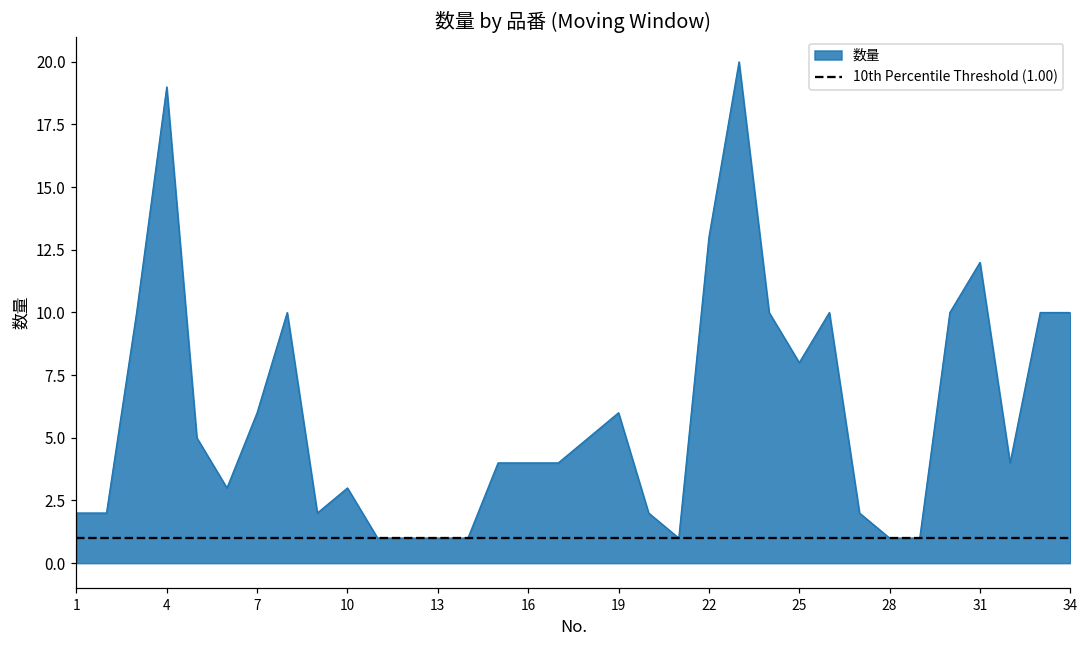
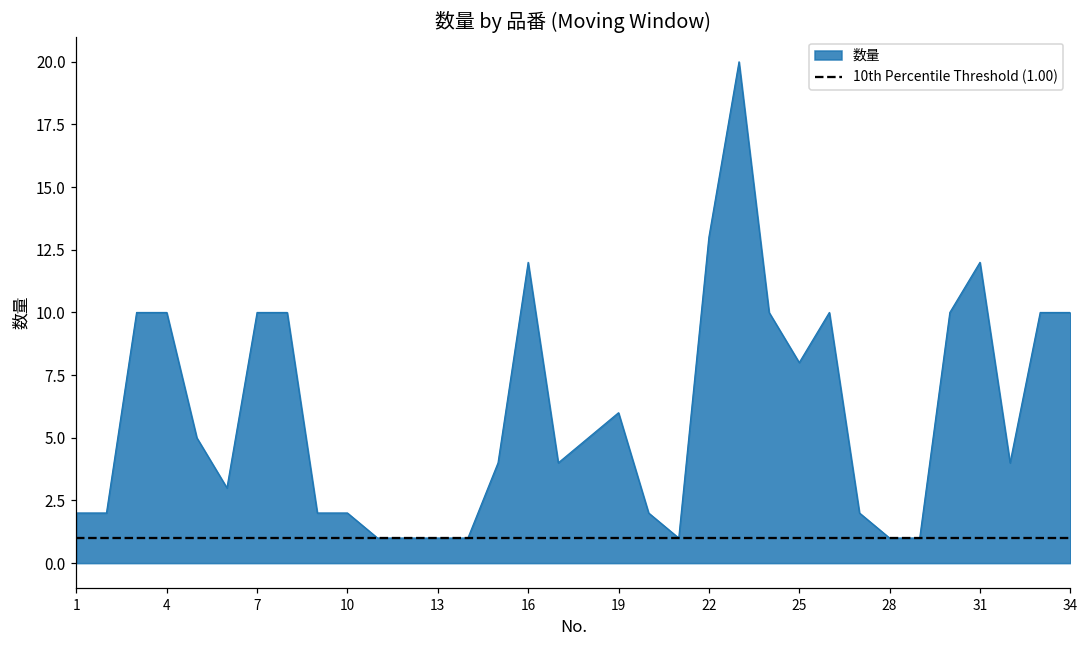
4: 19 -> 10
7: 6 -> 10
10: 3 -> 2
16: 4 -> 12
